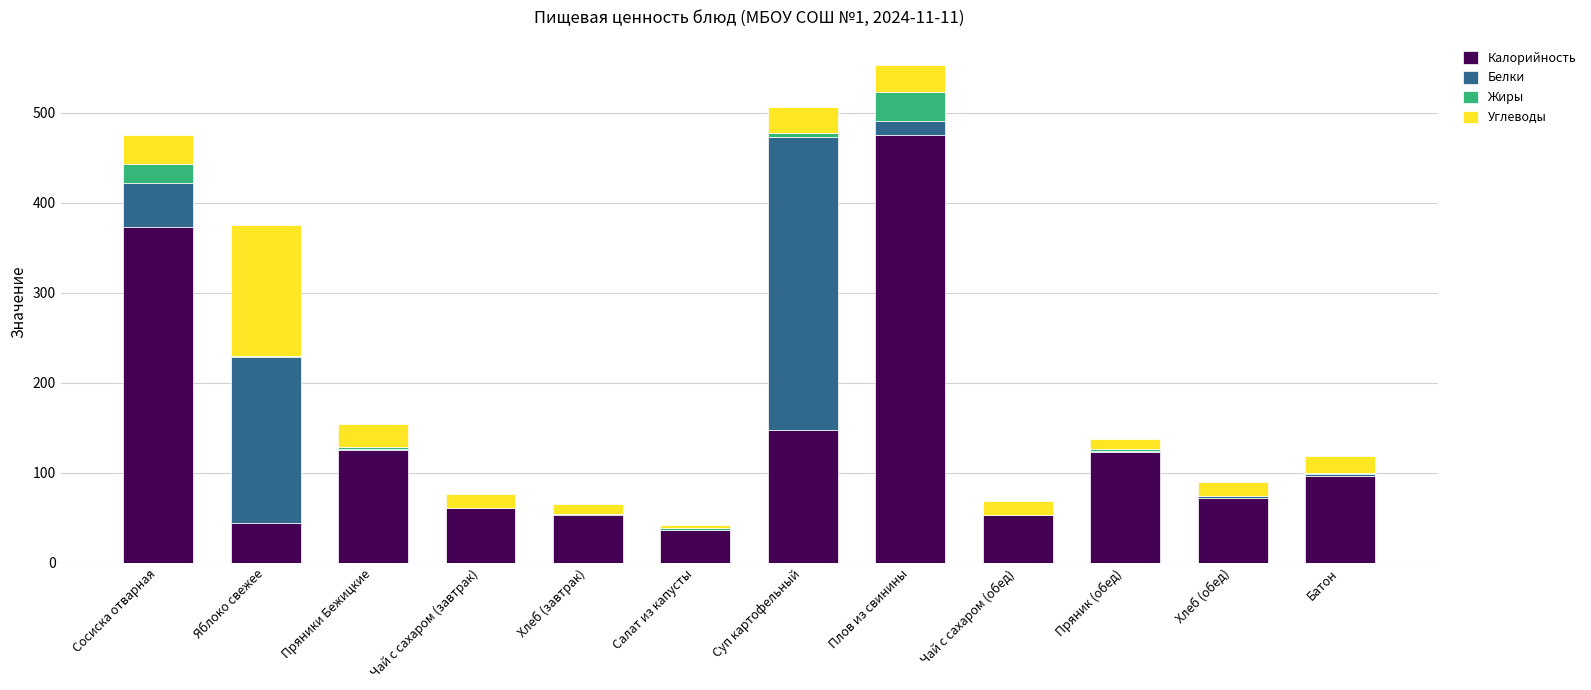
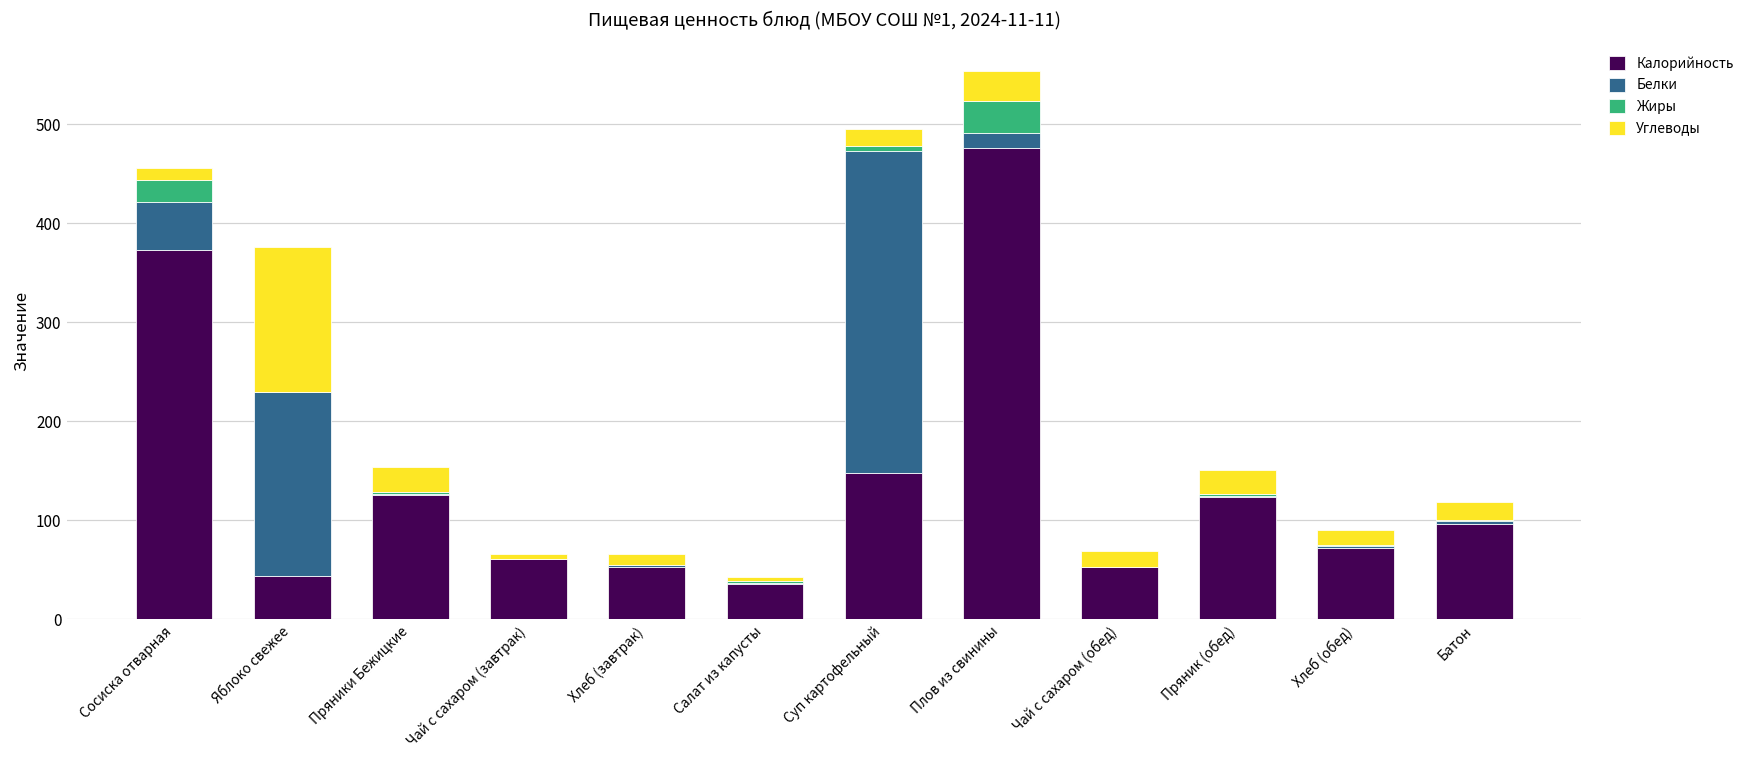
Углеводы, Сосиска отварная: 30 -> 10
Углеводы, Чай с сахаром (завтрак): 10 -> 0
Углеводы, Суп картофельный: 30 -> 20
Углеводы, Пряник (обед): 10 -> 20
